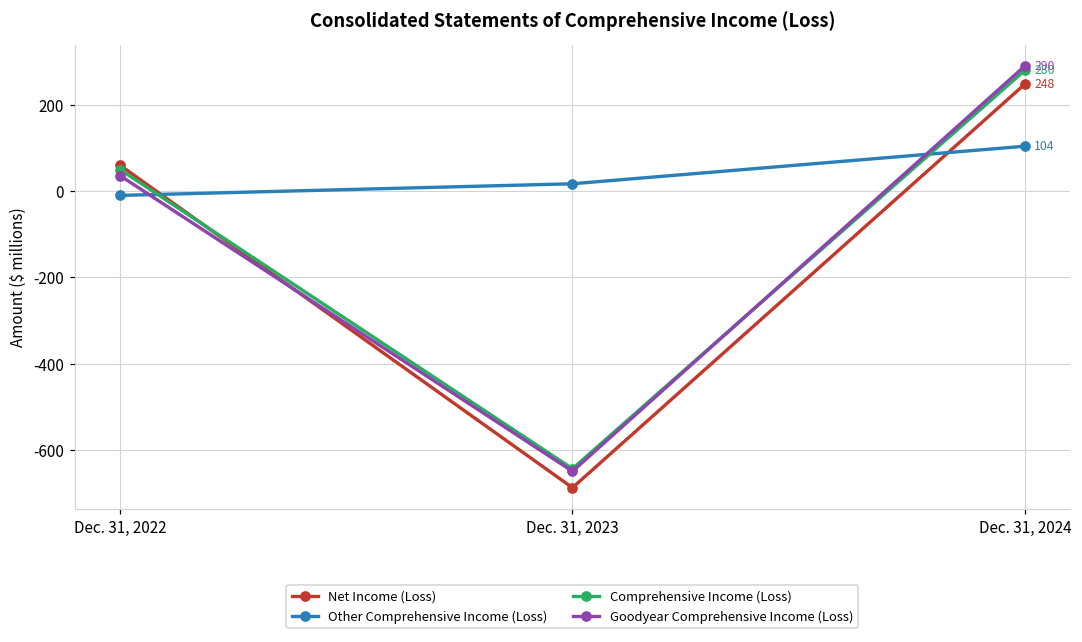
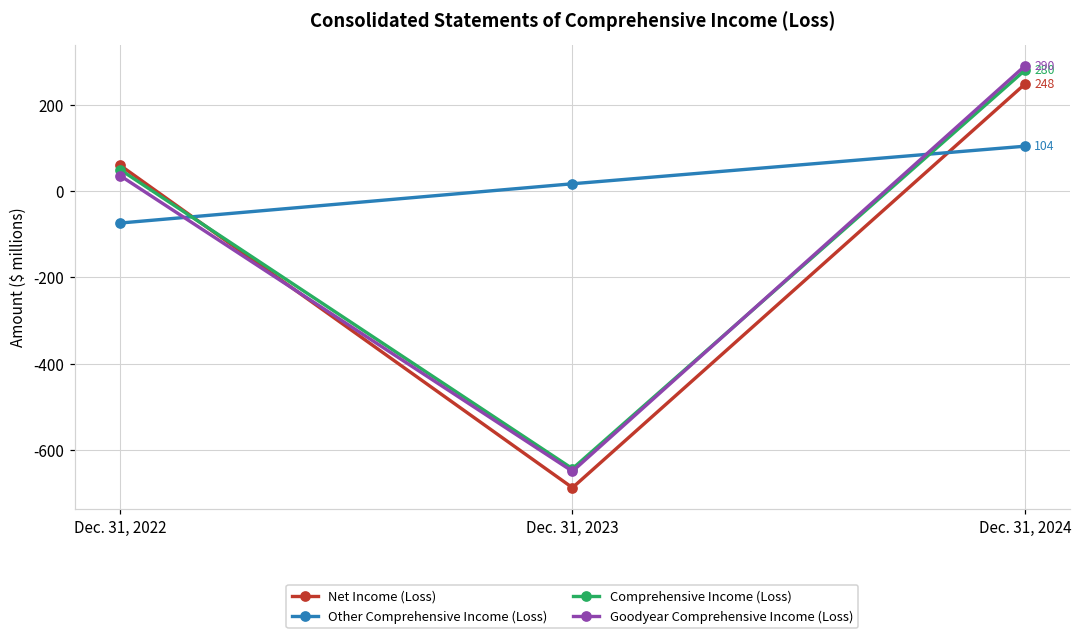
Other Comprehensive Income (Loss), Dec. 31, 2022: -10 -> -70
